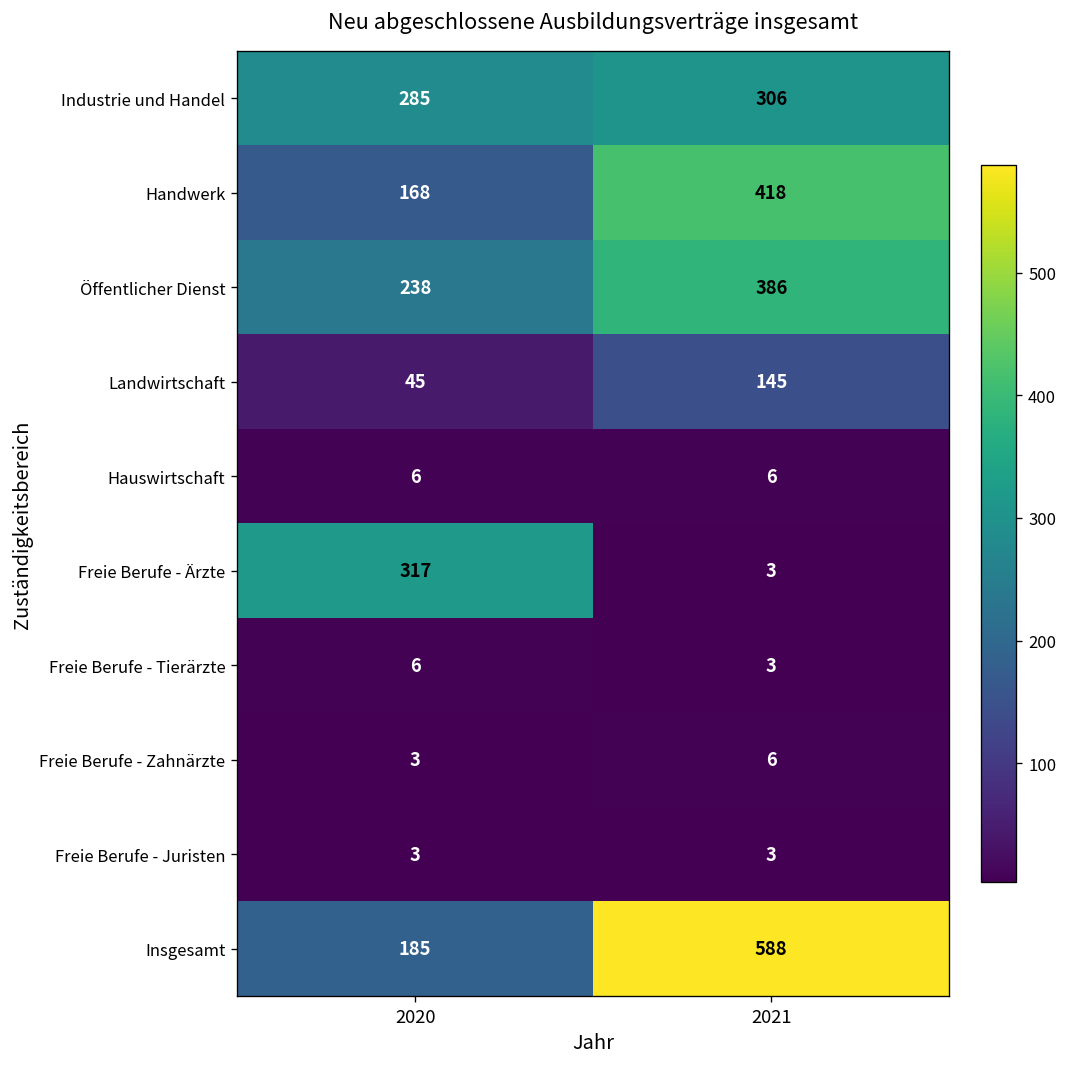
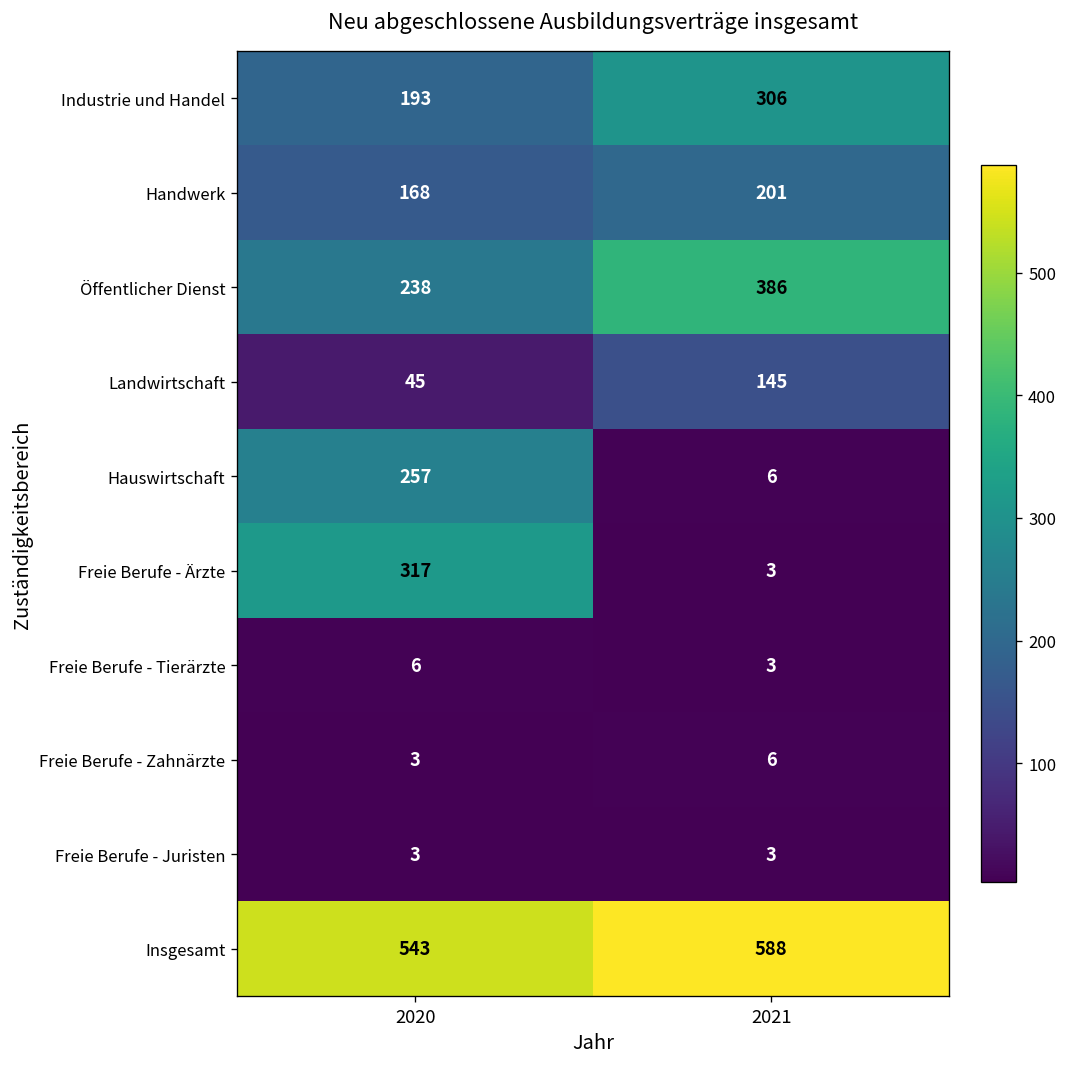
Industrie und Handel, 2020: 285 -> 193
Handwerk, 2021: 418 -> 201
Hauswirtschaft, 2020: 6 -> 257
Insgesamt, 2020: 185 -> 543
